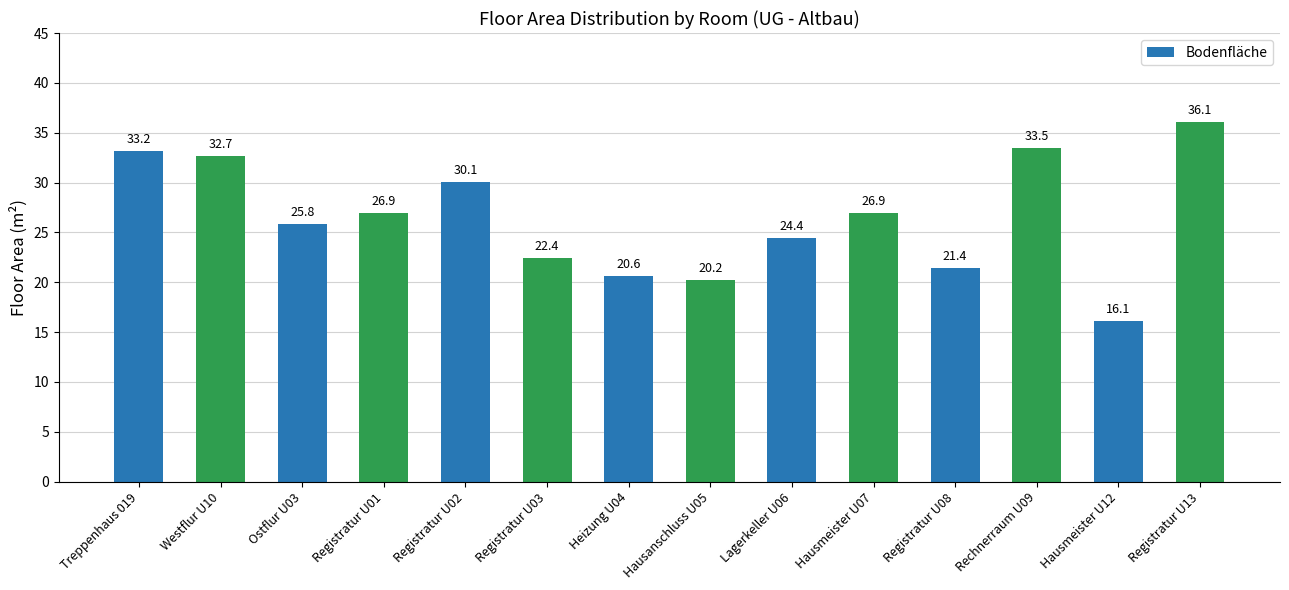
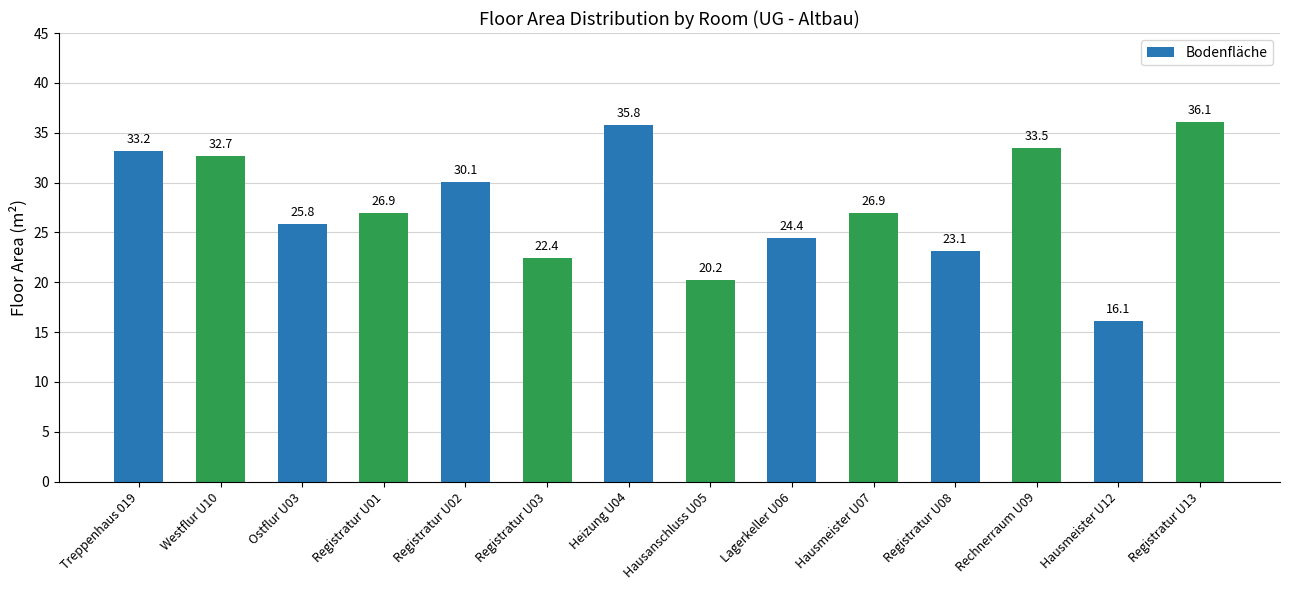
Heizung U04: 20.6 -> 35.8
Registratur U08: 21.4 -> 23.1
